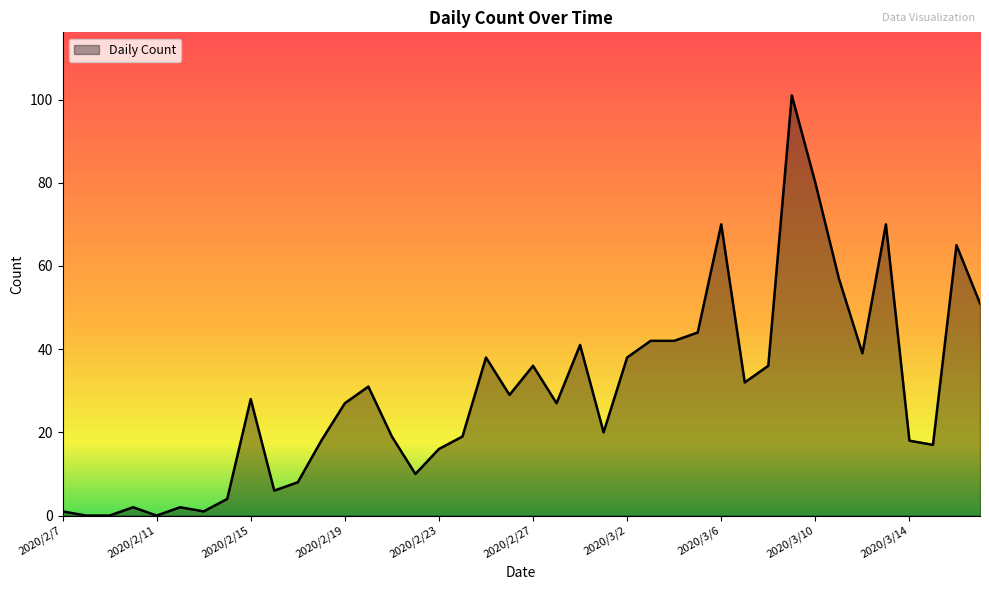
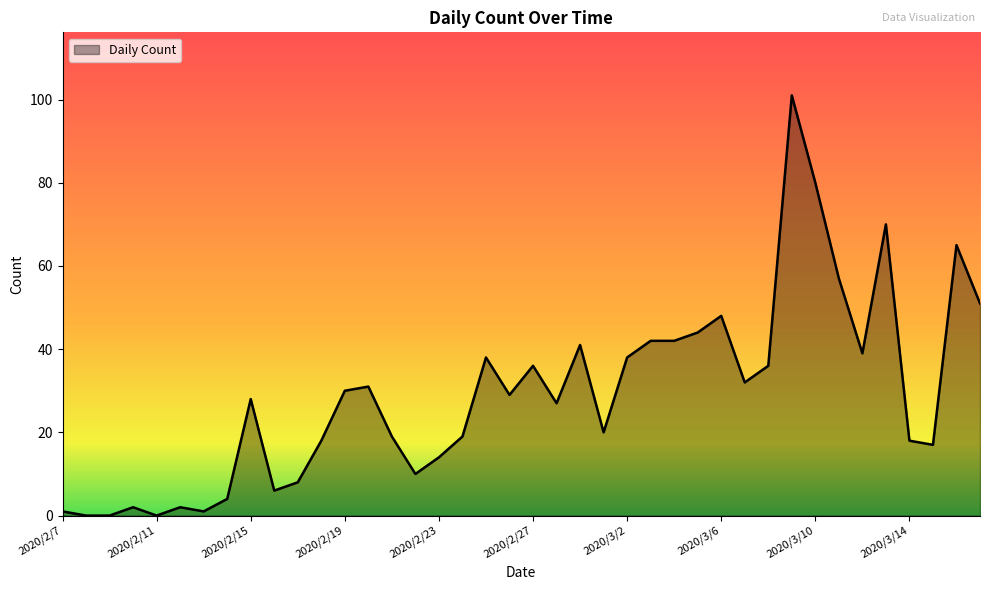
2020/2/19: 27 -> 30
2020/2/23: 16 -> 14
2020/3/6: 70 -> 48
